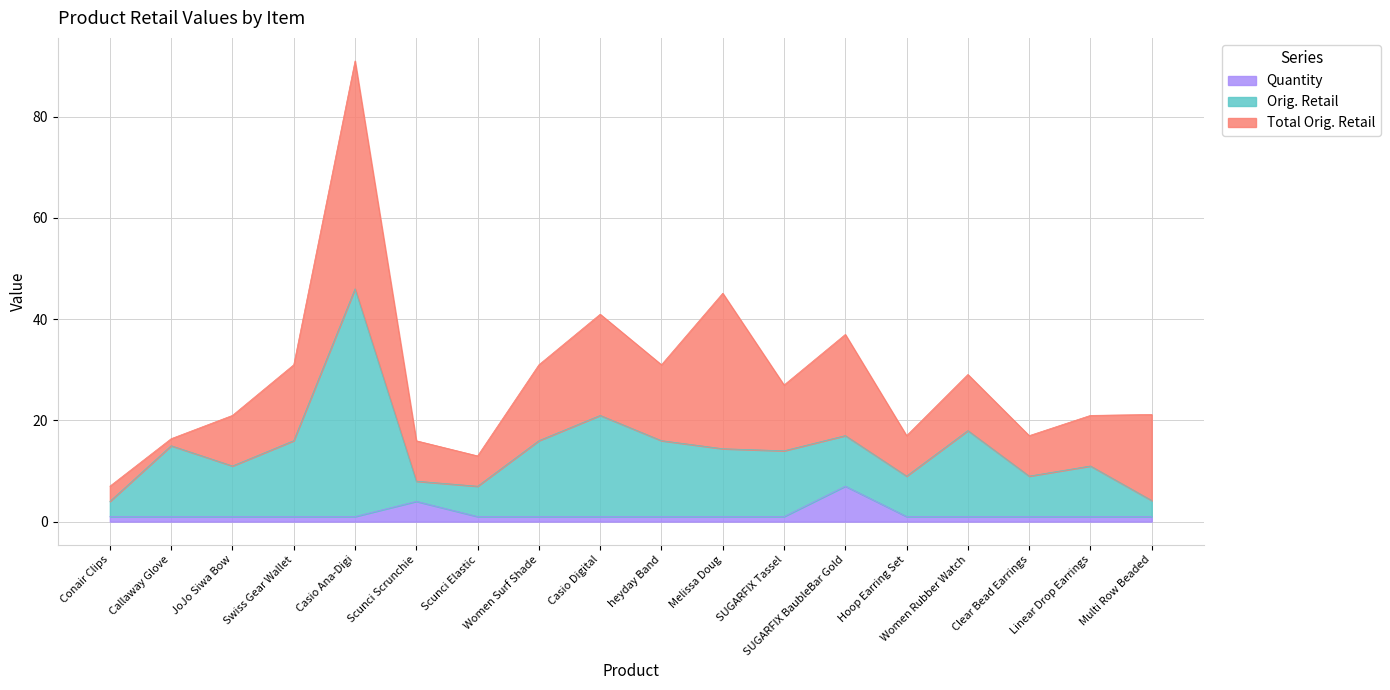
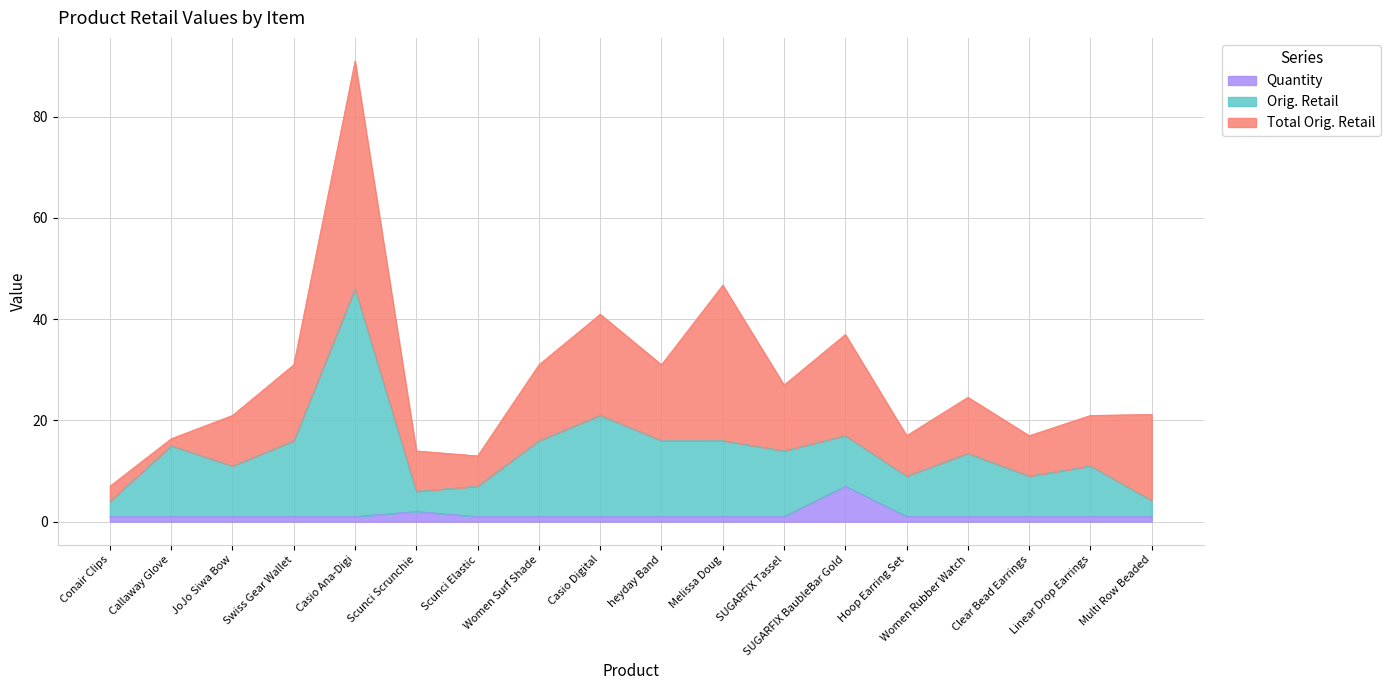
Quantity, Scunci Scrunchie: 4 -> 2
Orig. Retail, Melissa Doug: 13 -> 15
Orig. Retail, Women Rubber Watch: 17 -> 12
